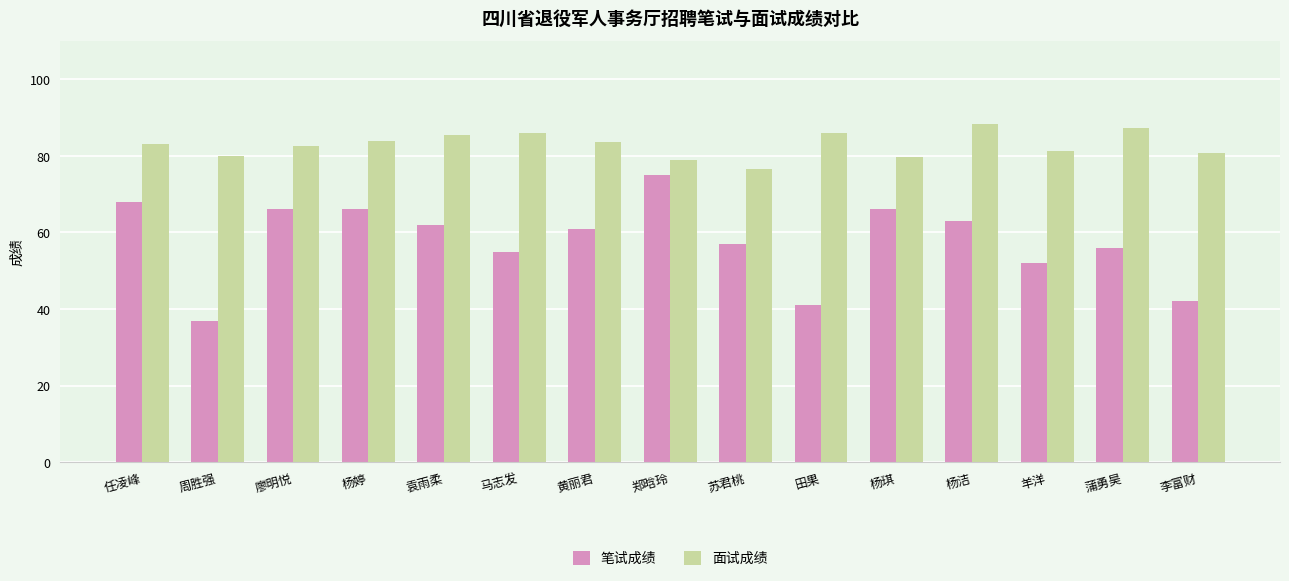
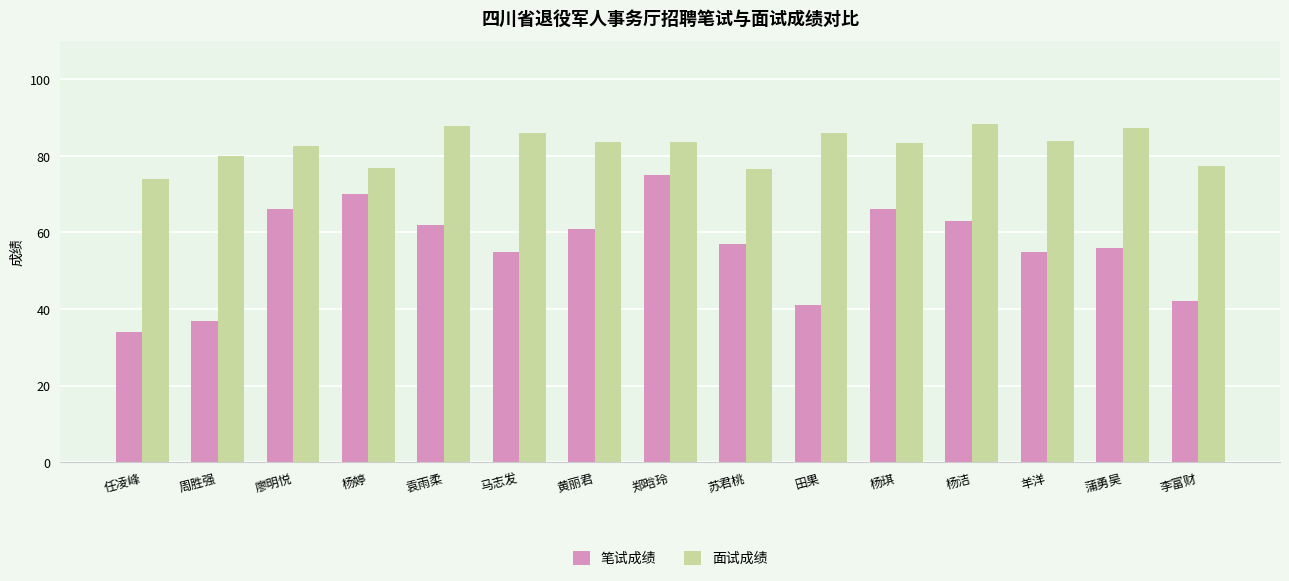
笔试成绩, 任凌峰: 68 -> 34
面试成绩, 任凌峰: 83 -> 74
笔试成绩, 杨婷: 66 -> 70
面试成绩, 杨婷: 84 -> 77
面试成绩, 袁雨柔: 86 -> 88
面试成绩, 郑晗玲: 79 -> 84
面试成绩, 杨琪: 80 -> 83
笔试成绩, 羊洋: 52 -> 55
面试成绩, 羊洋: 81 -> 84
面试成绩, 李富财: 81 -> 77
